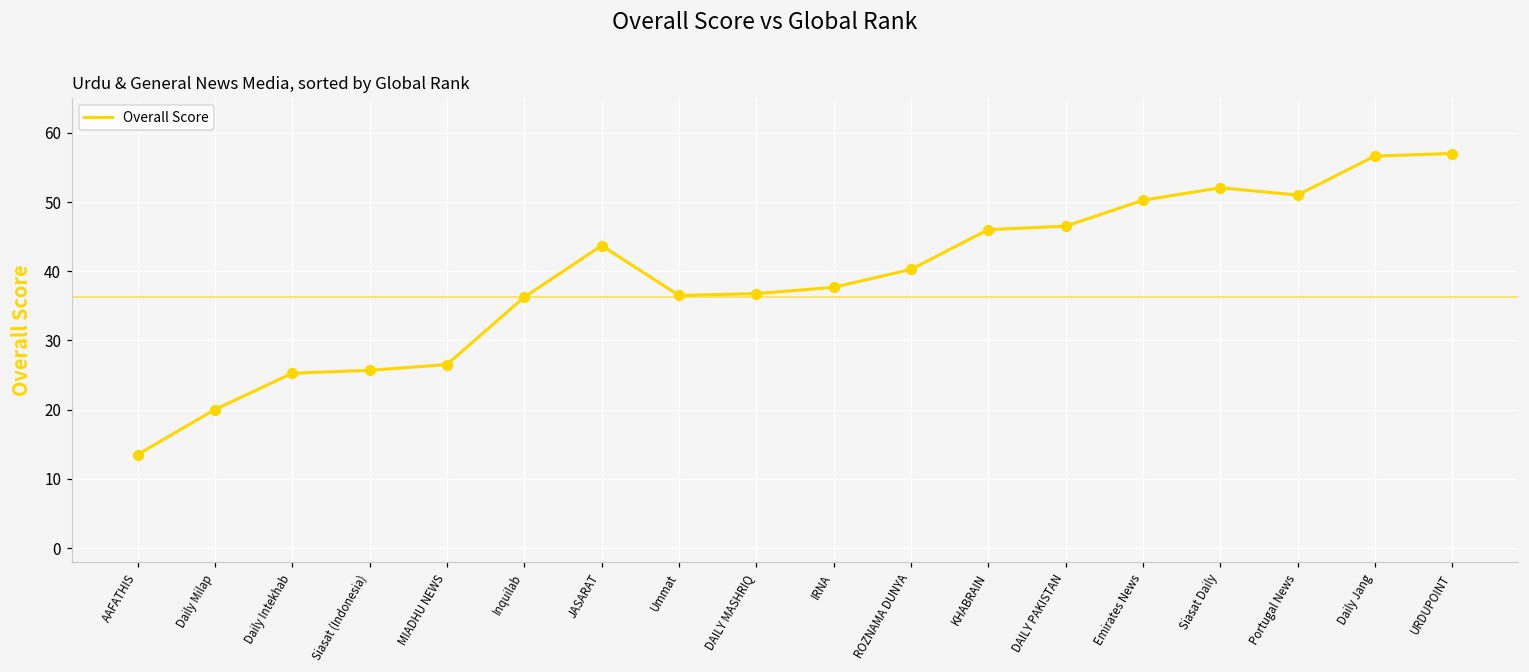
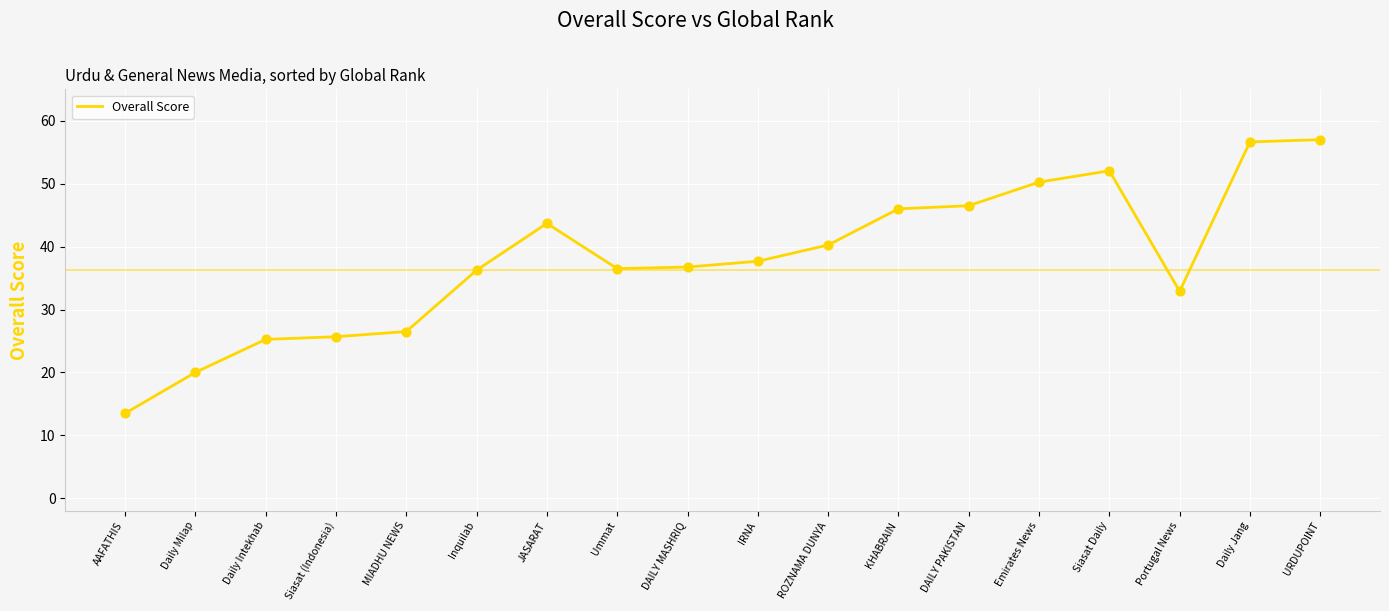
Portugal News: 51 -> 33
